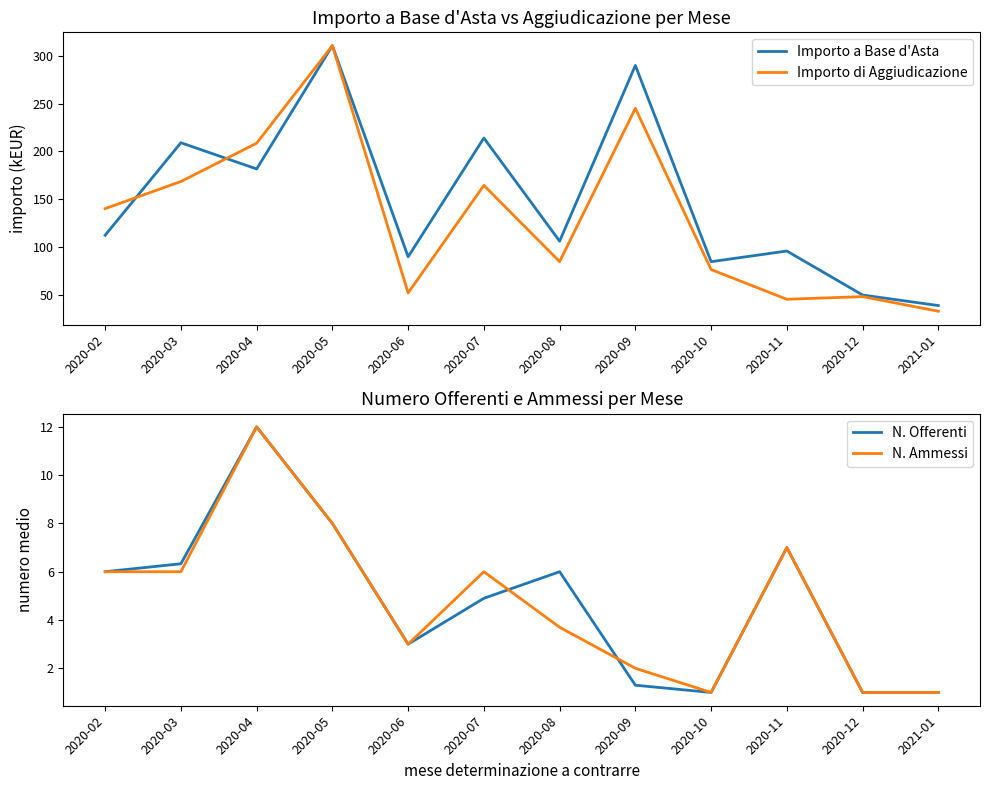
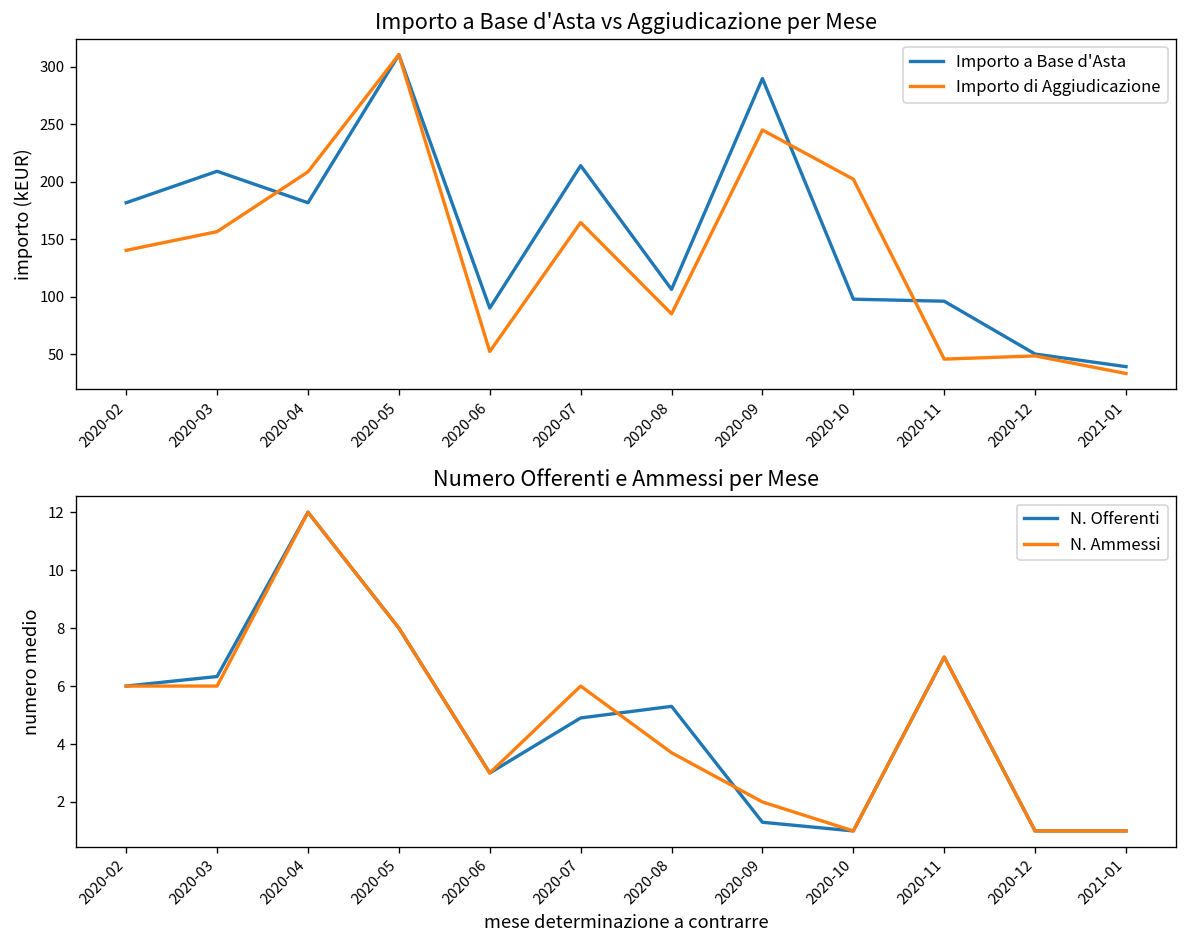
Importo a Base d'Asta vs Aggiudicazione per Mese, Importo a Base d'Asta, 2020-02: 110 -> 180
Importo a Base d'Asta vs Aggiudicazione per Mese, Importo di Aggiudicazione, 2020-03: 170 -> 160
Importo a Base d'Asta vs Aggiudicazione per Mese, Importo a Base d'Asta, 2020-10: 80 -> 100
Importo a Base d'Asta vs Aggiudicazione per Mese, Importo di Aggiudicazione, 2020-10: 80 -> 200
Numero Offerenti e Ammessi per Mese, N. Offerenti, 2020-08: 6.0 -> 5.3
